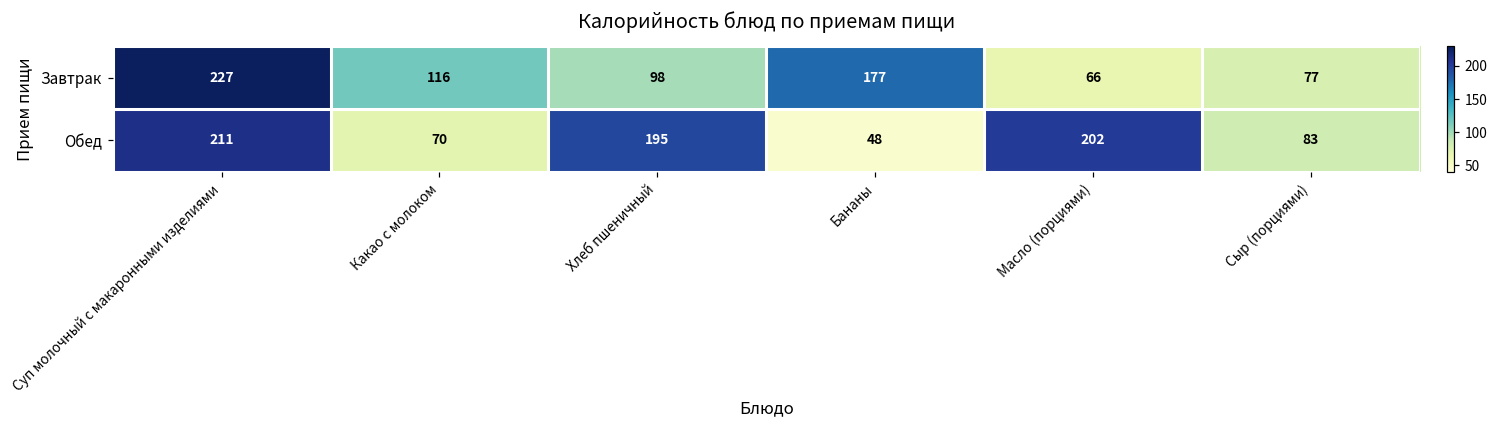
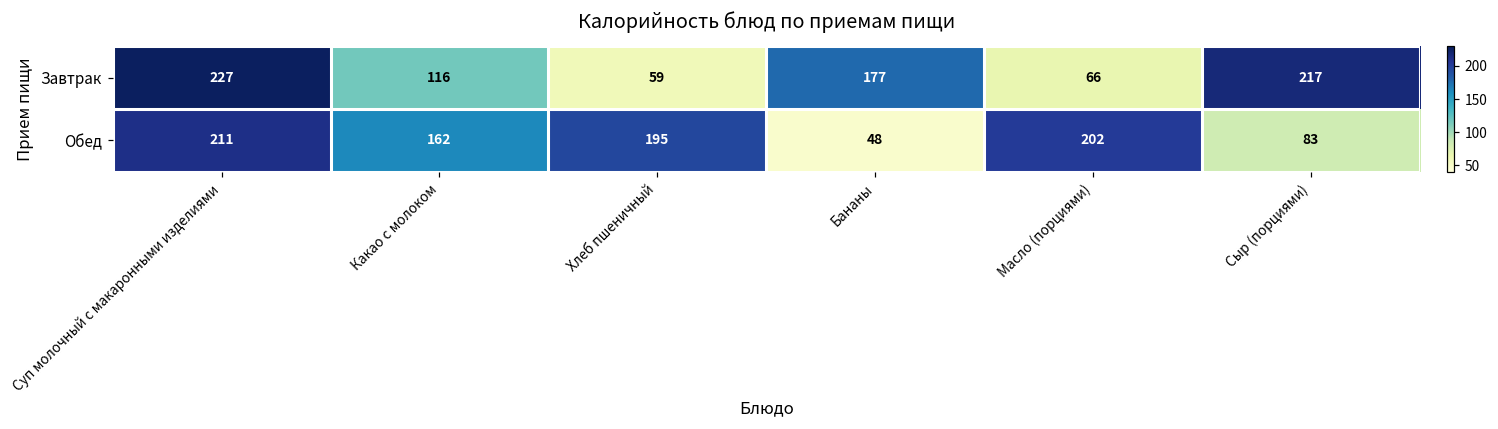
Завтрак, Хлеб пшеничный: 98 -> 59
Завтрак, Сыр (порциями): 77 -> 217
Обед, Какао с молоком: 70 -> 162
